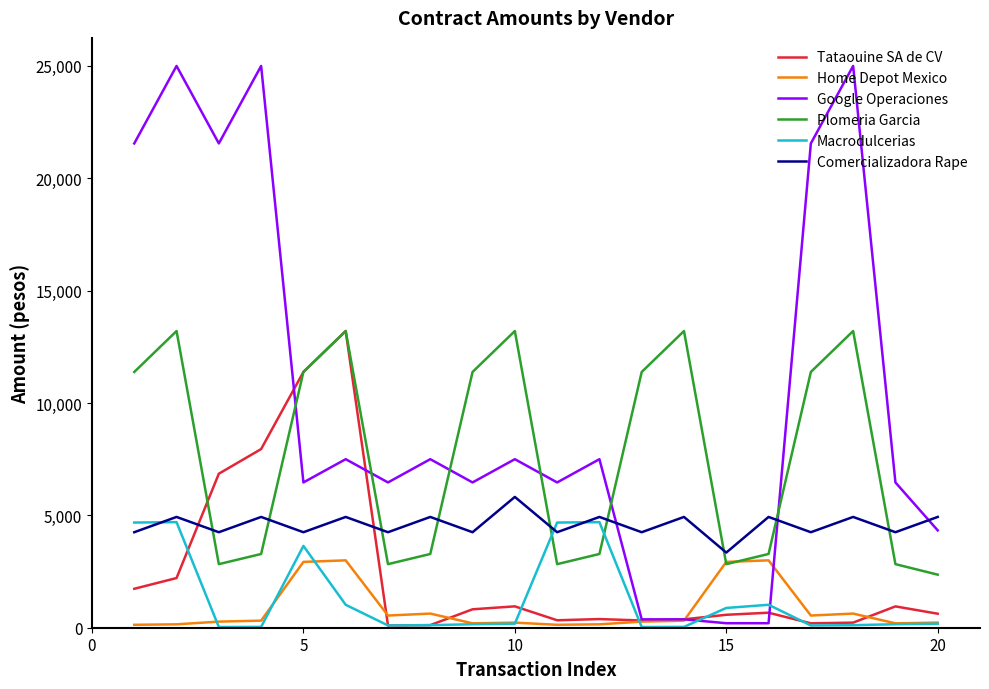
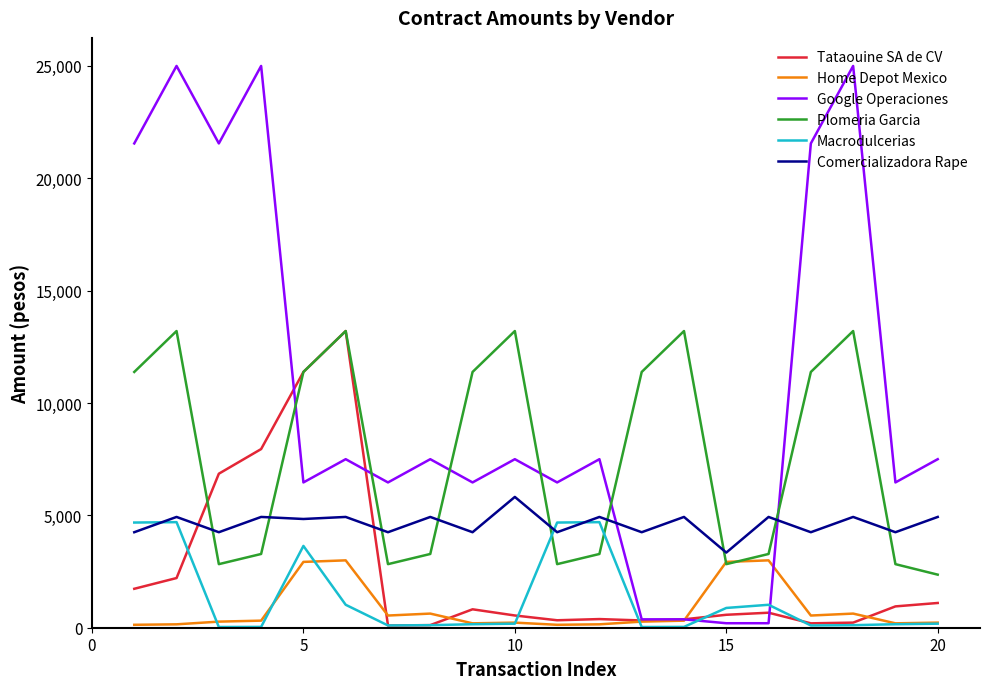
Comercializadora Rape, 5: 4,300 -> 4,800
Tataouine SA de CV, 10: 1,000 -> 500
Tataouine SA de CV, 20: 600 -> 1,100
Google Operaciones, 20: 4,300 -> 7,500
